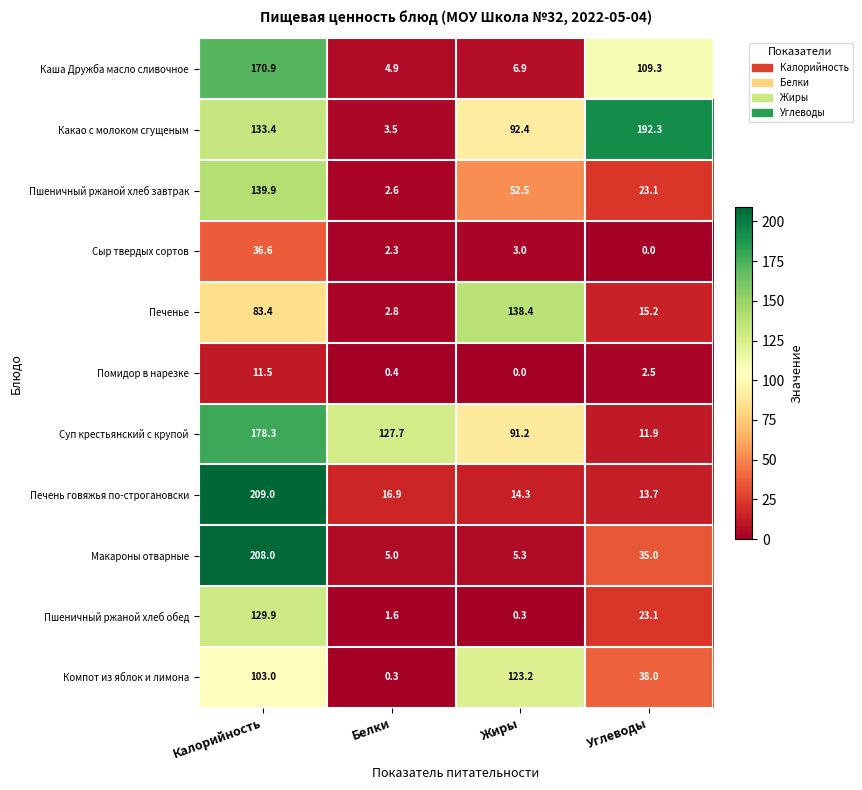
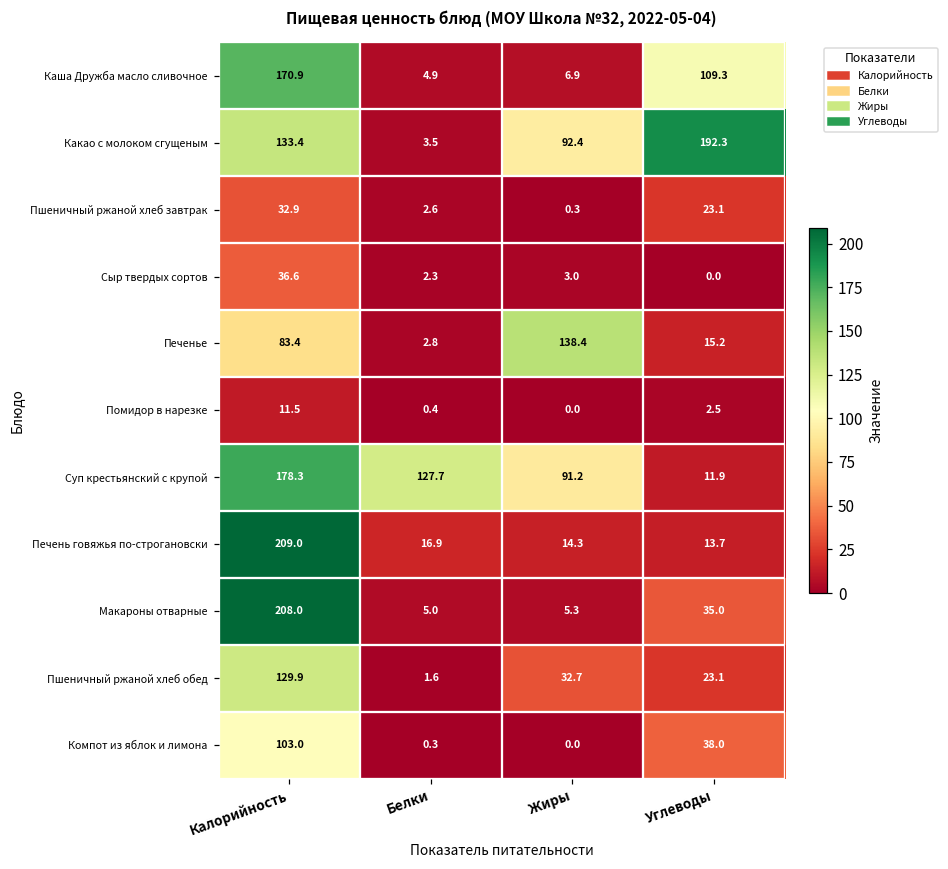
Пшеничный ржаной хлеб завтрак, Калорийность: 139.9 -> 32.9
Пшеничный ржаной хлеб завтрак, Жиры: 52.5 -> 0.3
Пшеничный ржаной хлеб обед, Жиры: 0.3 -> 32.7
Компот из яблок и лимона, Жиры: 123.2 -> 0.0
